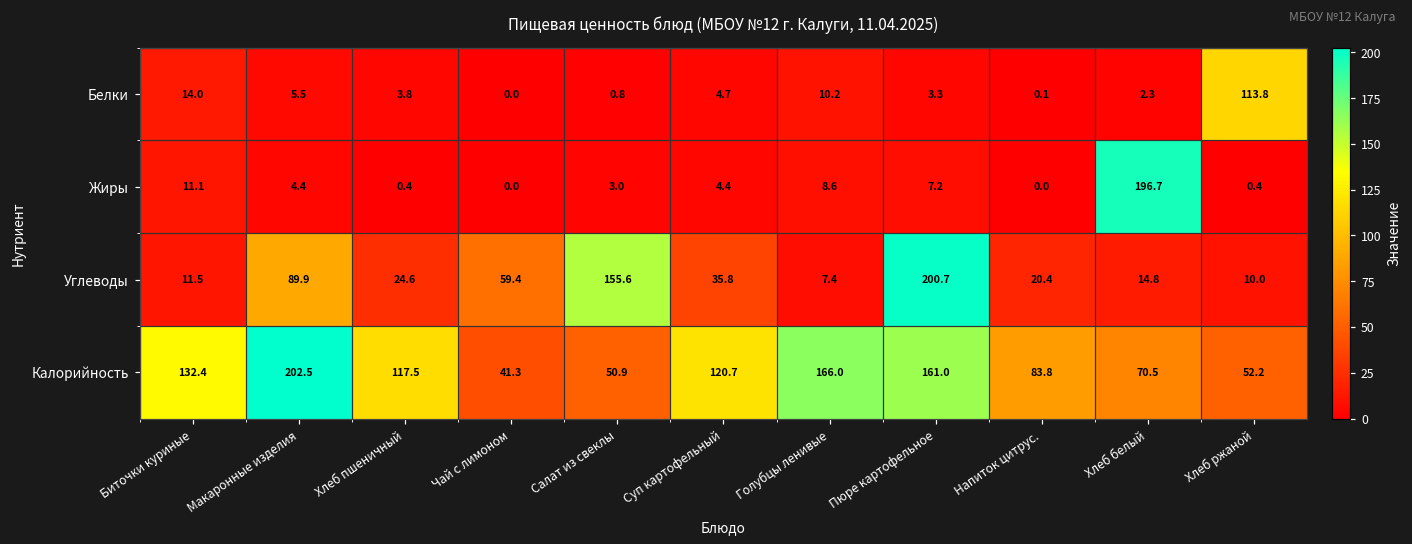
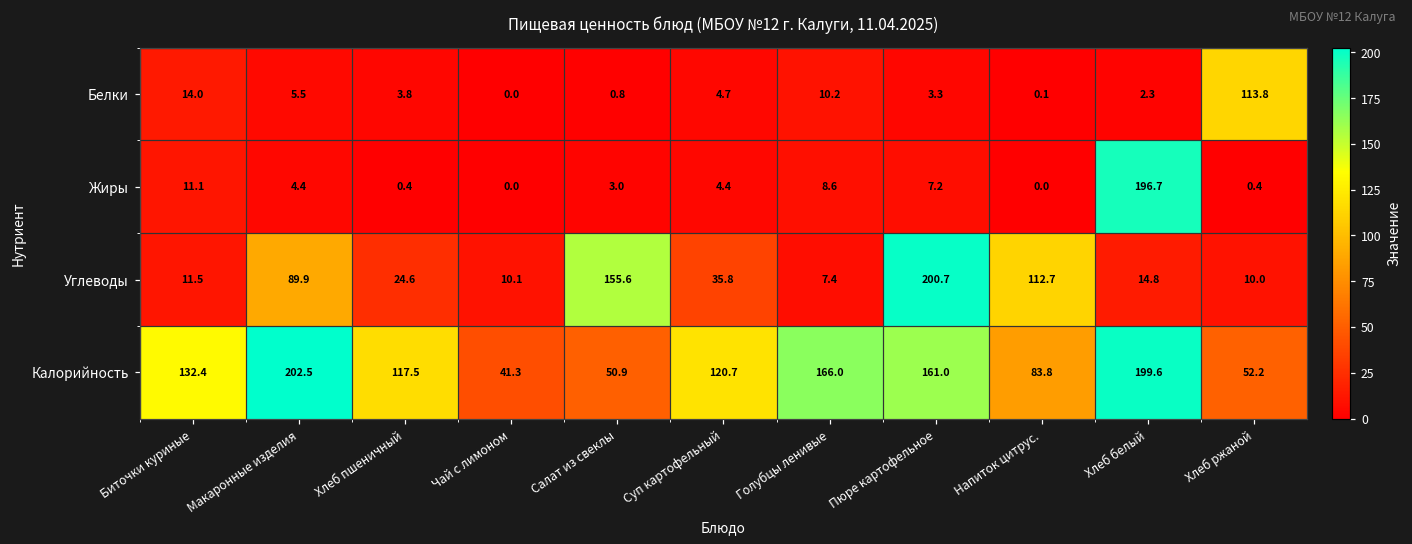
Углеводы, Чай с лимоном: 59.4 -> 10.1
Углеводы, Напиток цитрус.: 20.4 -> 112.7
Калорийность, Хлеб белый: 70.5 -> 199.6
